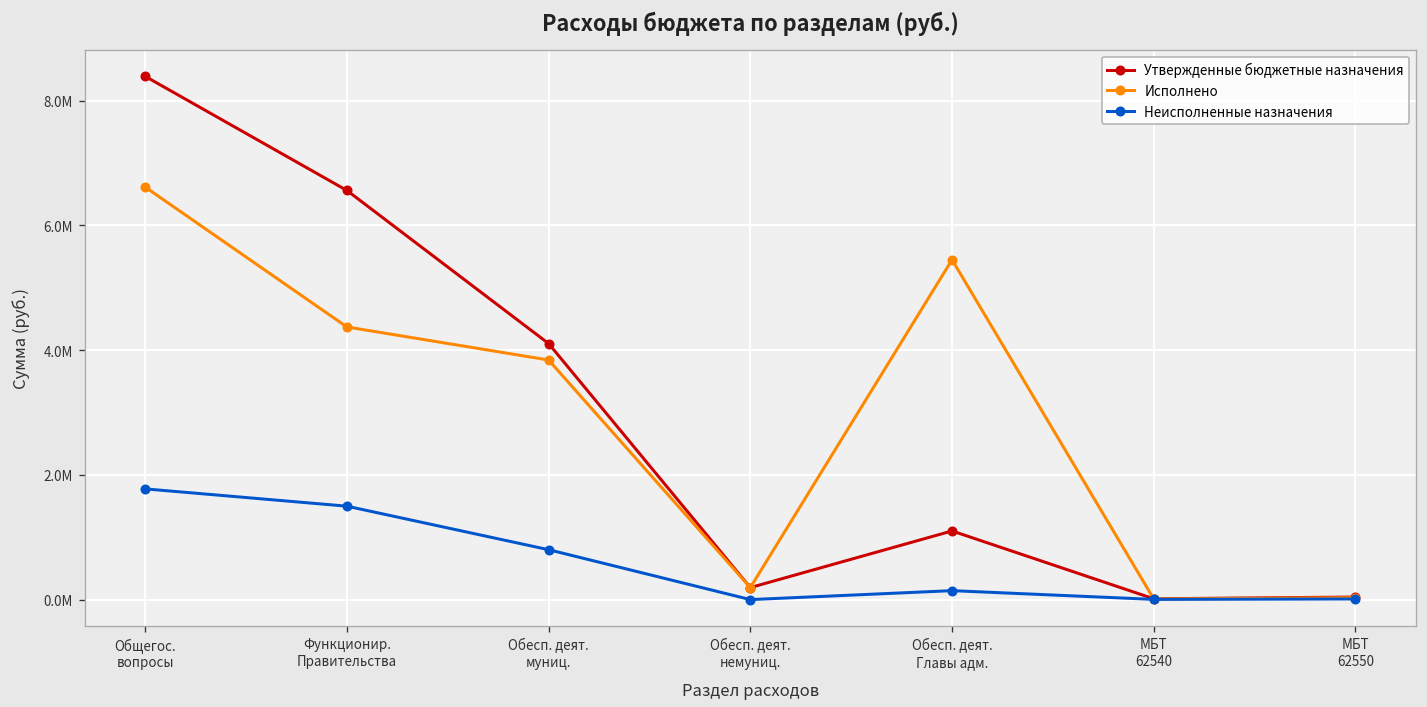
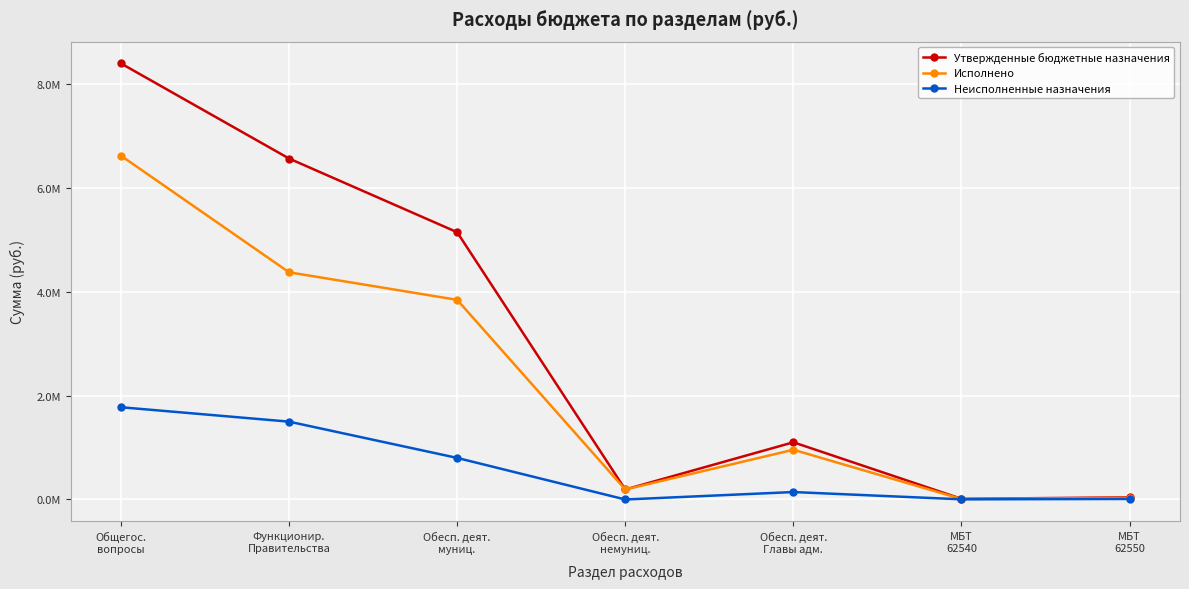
Утвержденные бюджетные назначения, Обесп. деят. муниц.: 4100000 -> 5100000
Исполнено, Обесп. деят. Главы адм.: 5500000 -> 1000000
